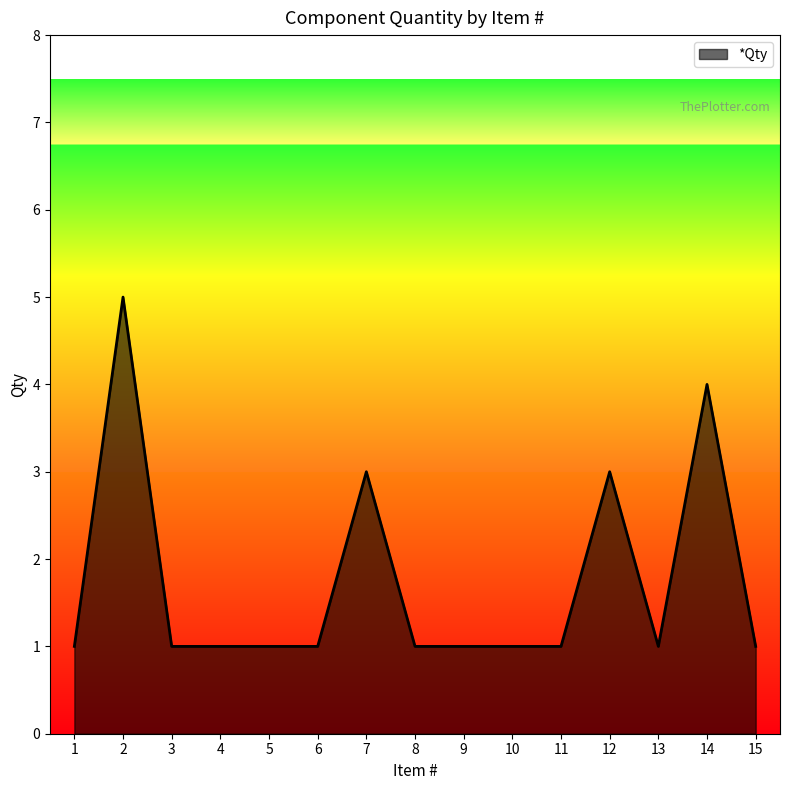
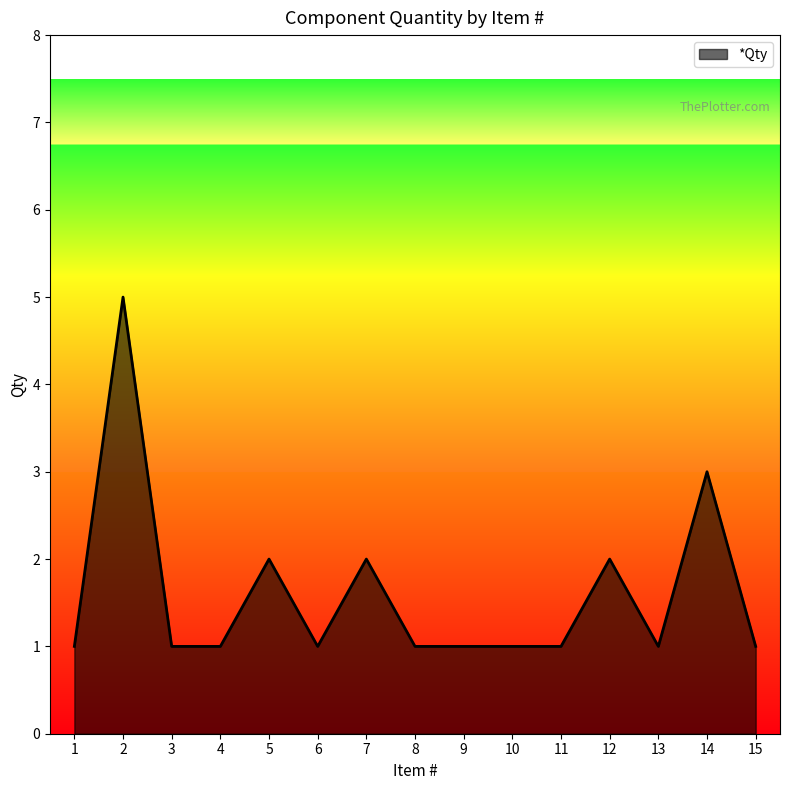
5: 1 -> 2
7: 3 -> 2
12: 3 -> 2
14: 4 -> 3
